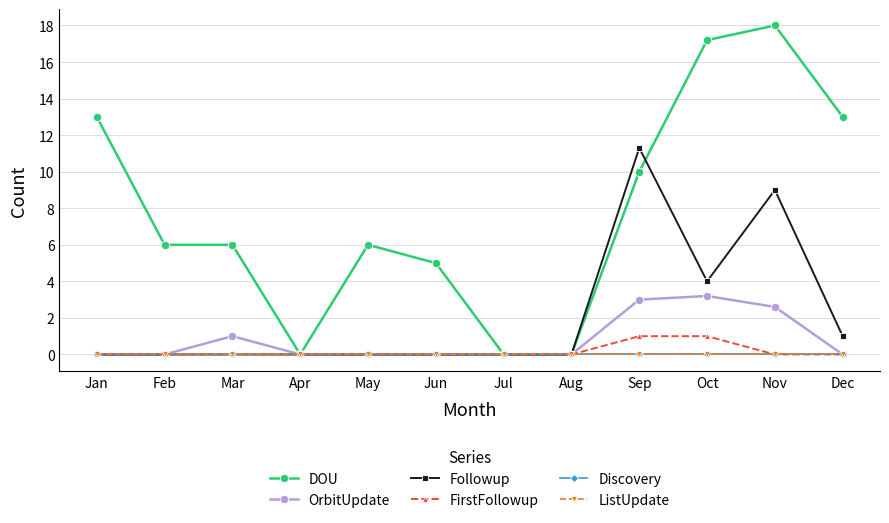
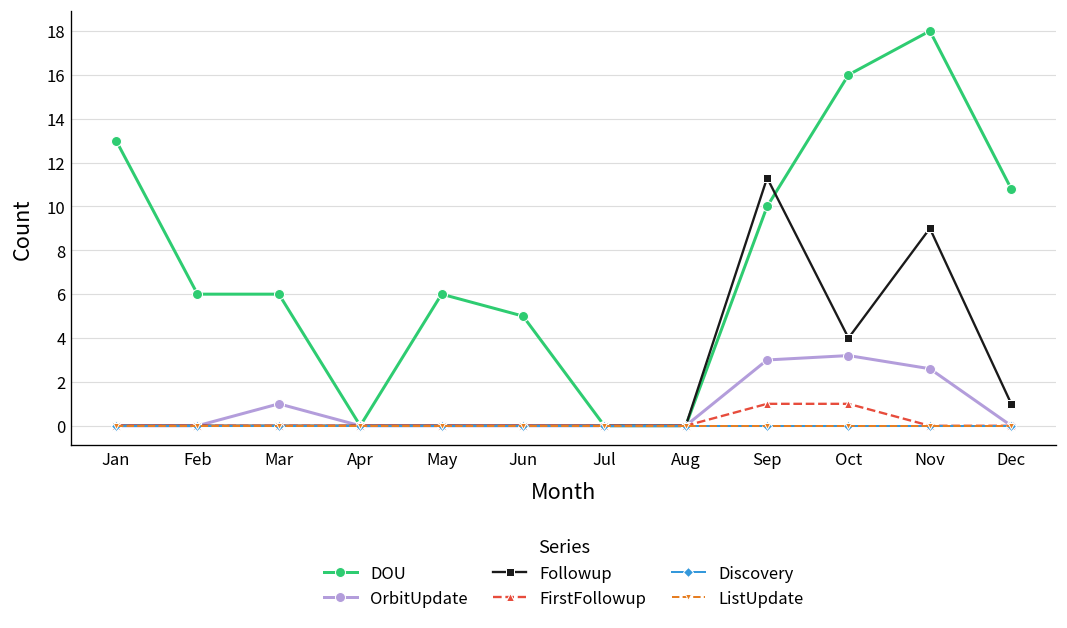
DOU, Oct: 17.2 -> 16.0
DOU, Dec: 13.0 -> 10.8
